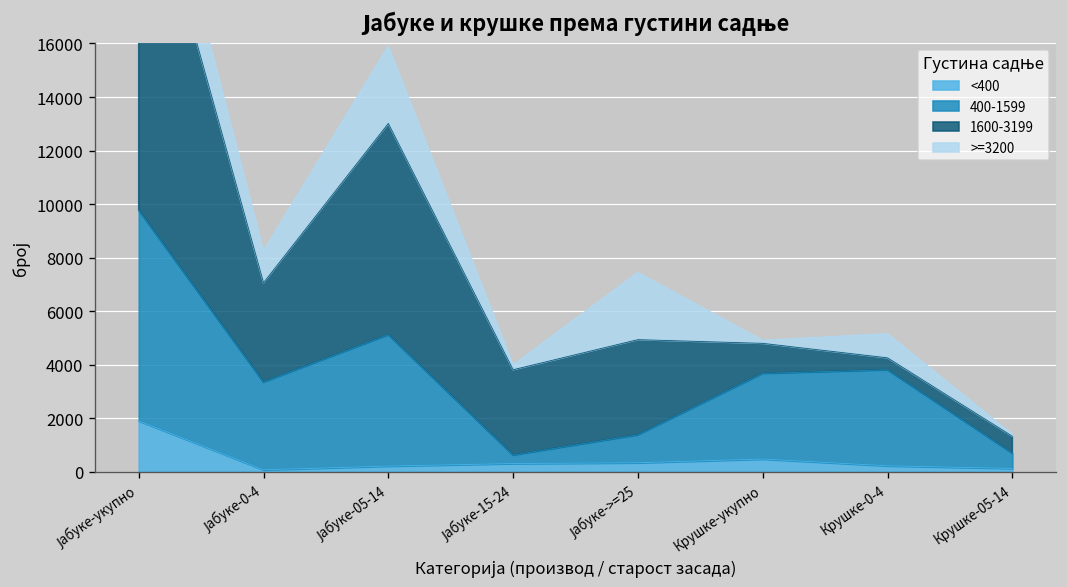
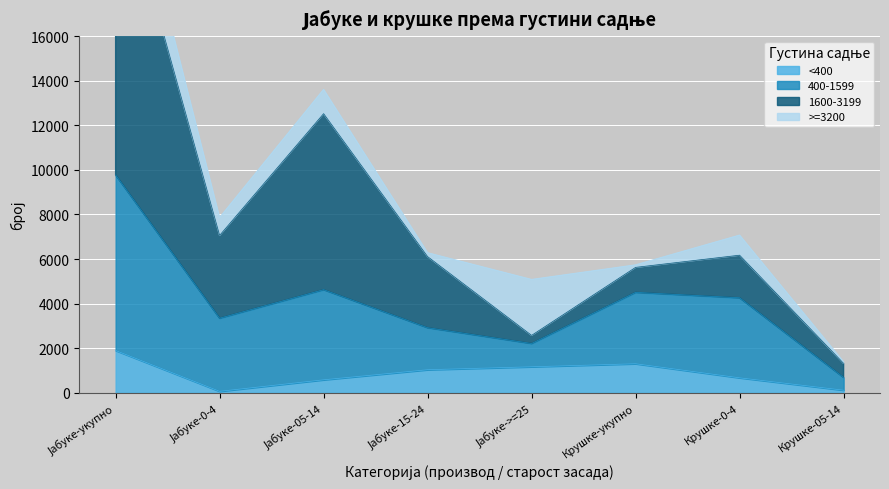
>=3200, Јабуке-0-4: 1200 -> 800
<400, Јабуке-05-14: 200 -> 600
400-1599, Јабуке-05-14: 4900 -> 4000
>=3200, Јабуке-05-14: 2900 -> 1100
<400, Јабуке-15-24: 300 -> 1000
400-1599, Јабуке-15-24: 300 -> 1900
<400, Јабуке->=25: 300 -> 1200
1600-3199, Јабуке->=25: 3600 -> 400
<400, Крушке-укупно: 500 -> 1300
<400, Крушке-0-4: 200 -> 700
1600-3199, Крушке-0-4: 400 -> 1900
